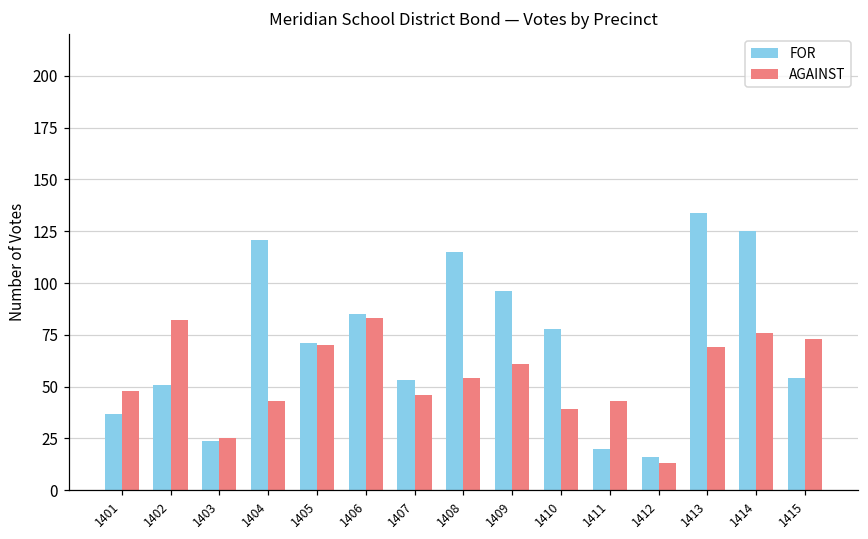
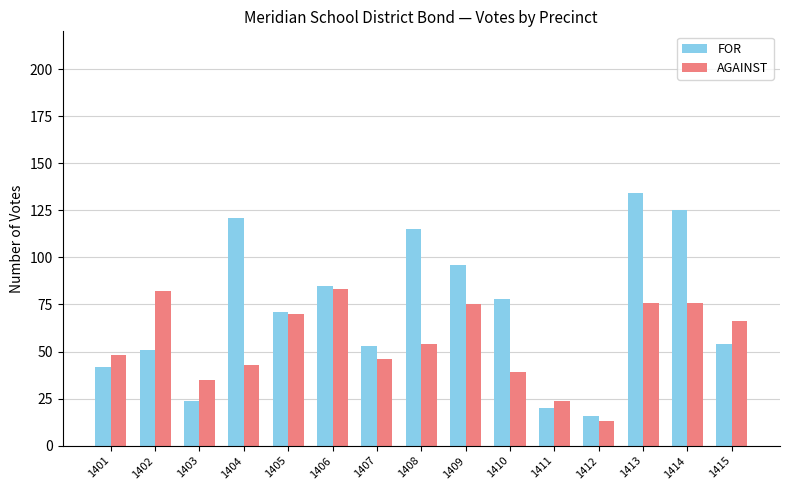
FOR, 1401: 37 -> 42
AGAINST, 1403: 25 -> 35
AGAINST, 1409: 61 -> 75
AGAINST, 1411: 43 -> 24
AGAINST, 1413: 69 -> 76
AGAINST, 1415: 73 -> 66
